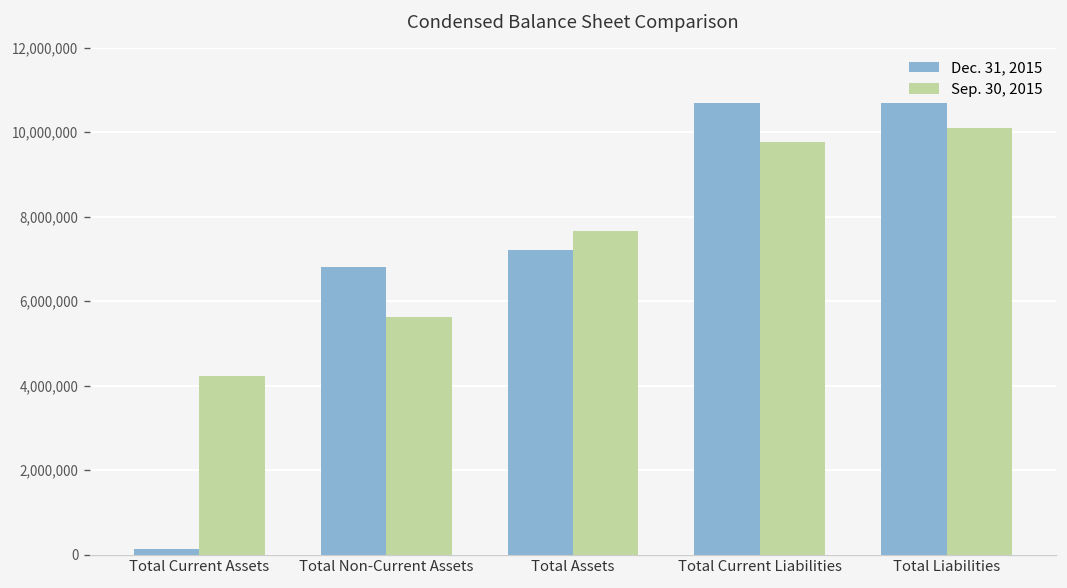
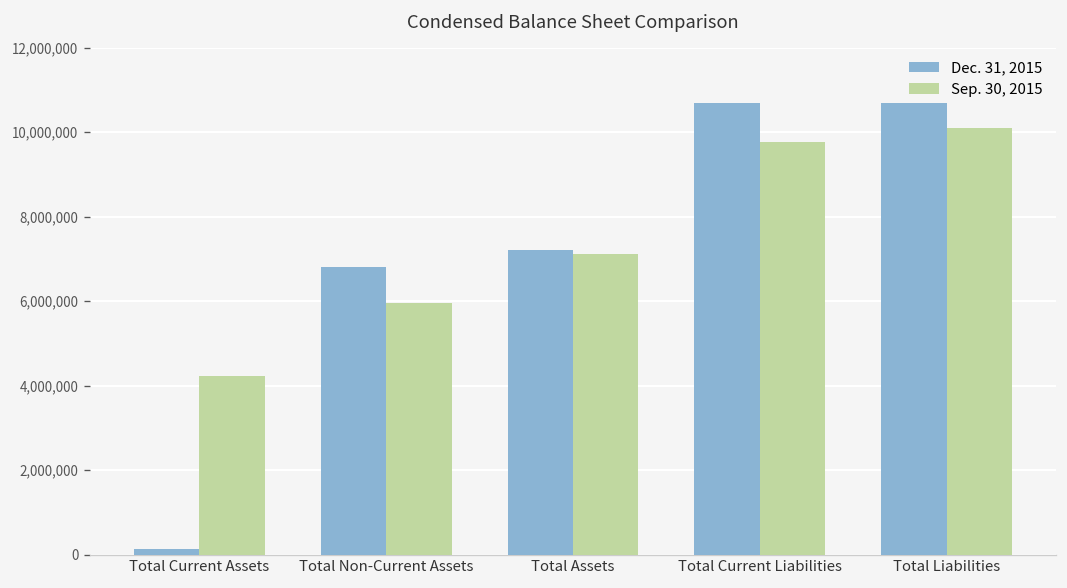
Sep. 30, 2015, Total Non-Current Assets: 5,600,000 -> 6,000,000
Sep. 30, 2015, Total Assets: 7,700,000 -> 7,100,000
